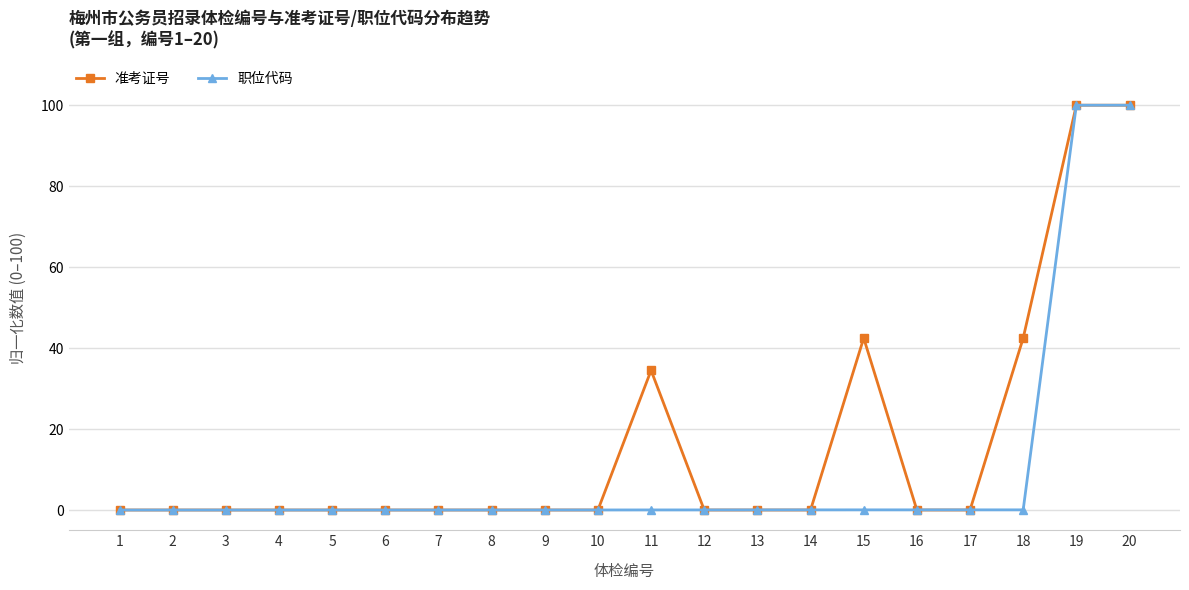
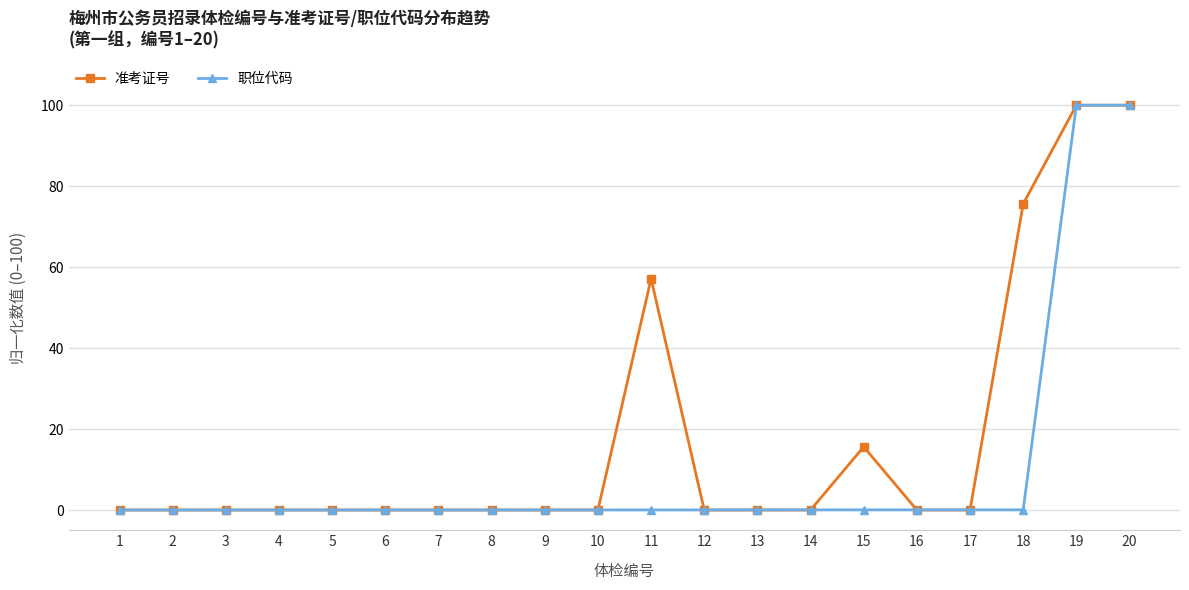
准考证号, 11: 34 -> 57
准考证号, 15: 42 -> 16
准考证号, 18: 42 -> 76
